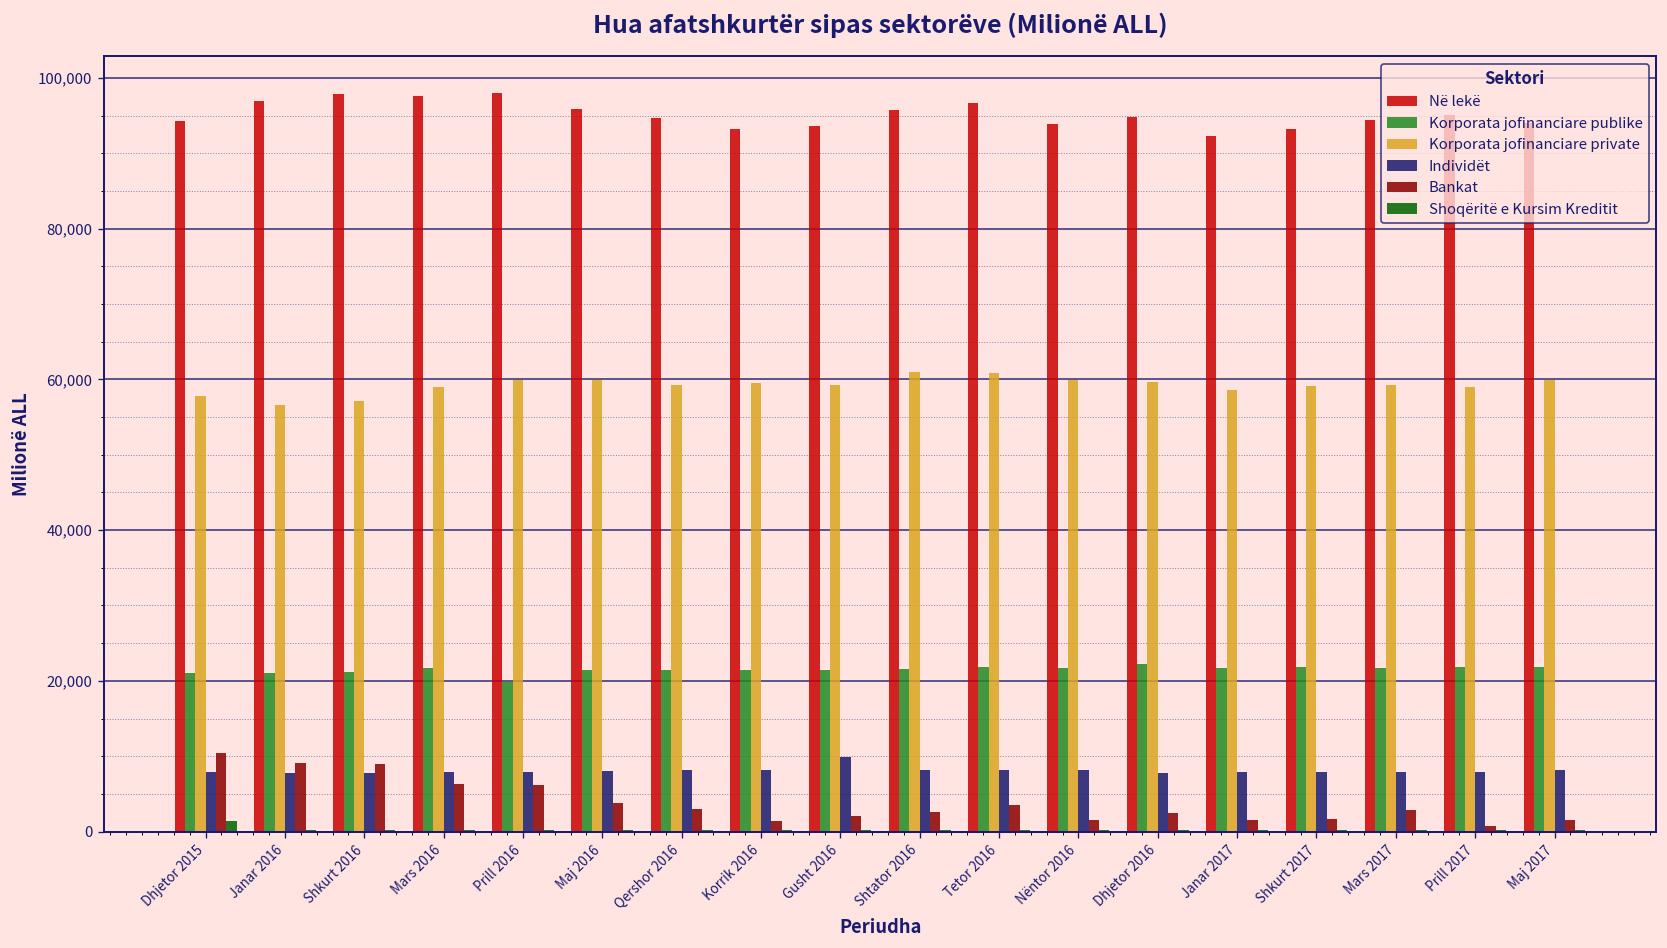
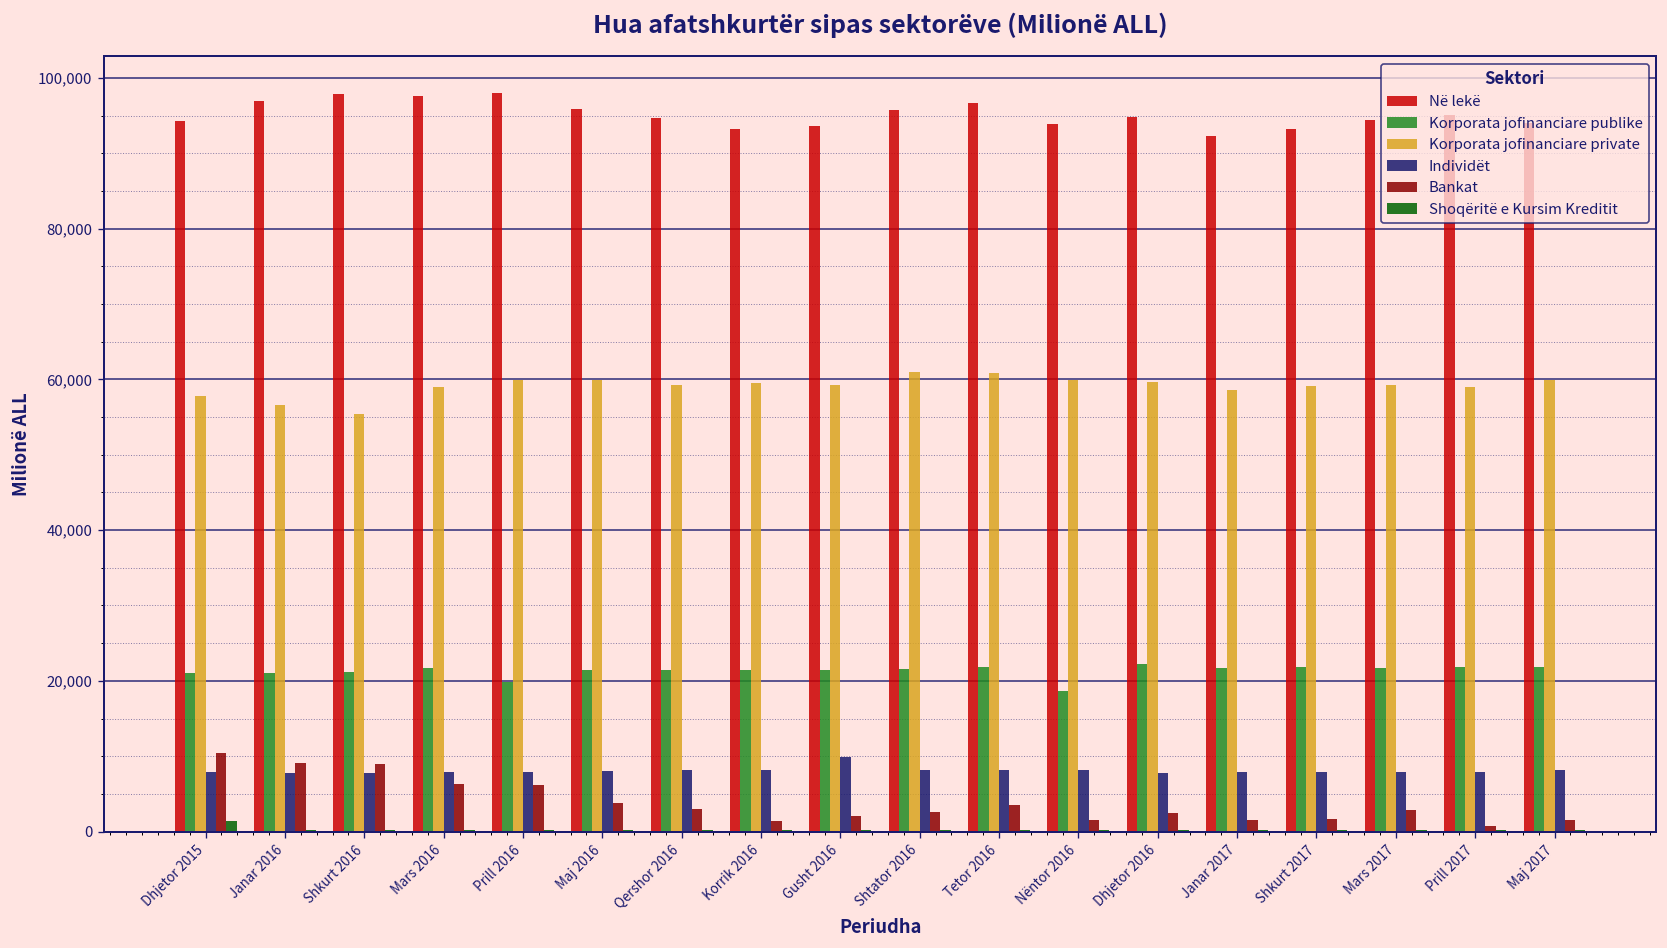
Korporata jofinanciare private, Shkurt 2016: 57,000 -> 55,000
Korporata jofinanciare publike, Nëntor 2016: 22,000 -> 19,000
